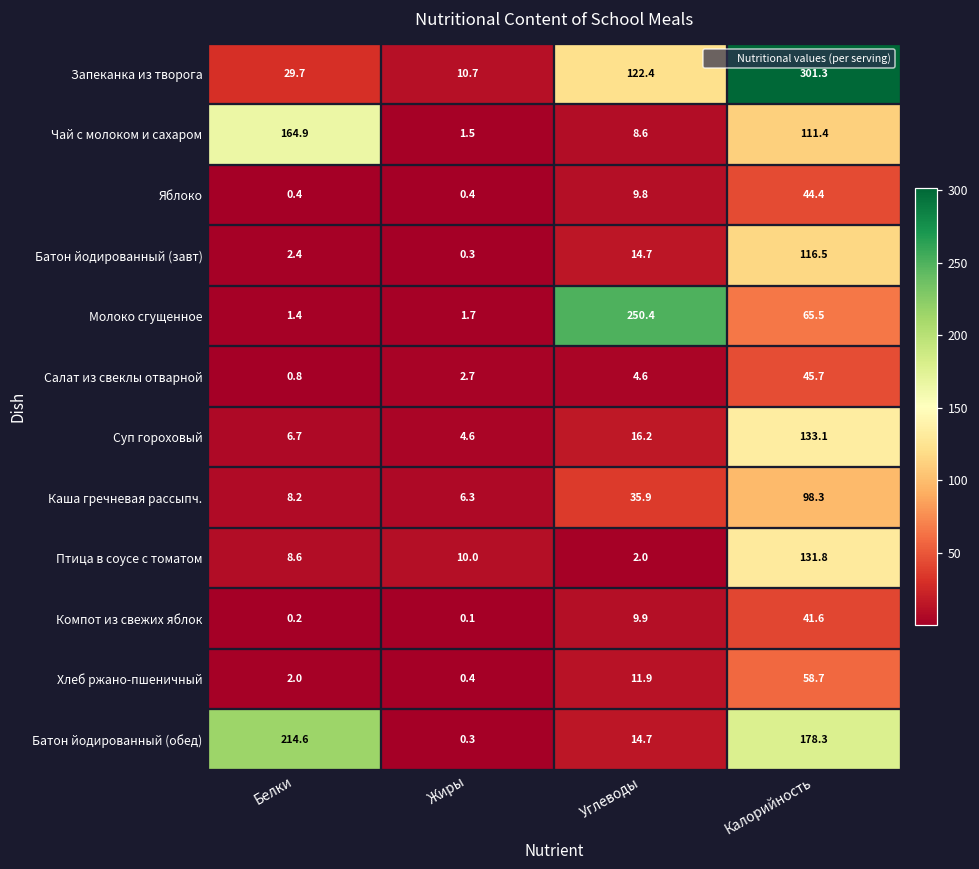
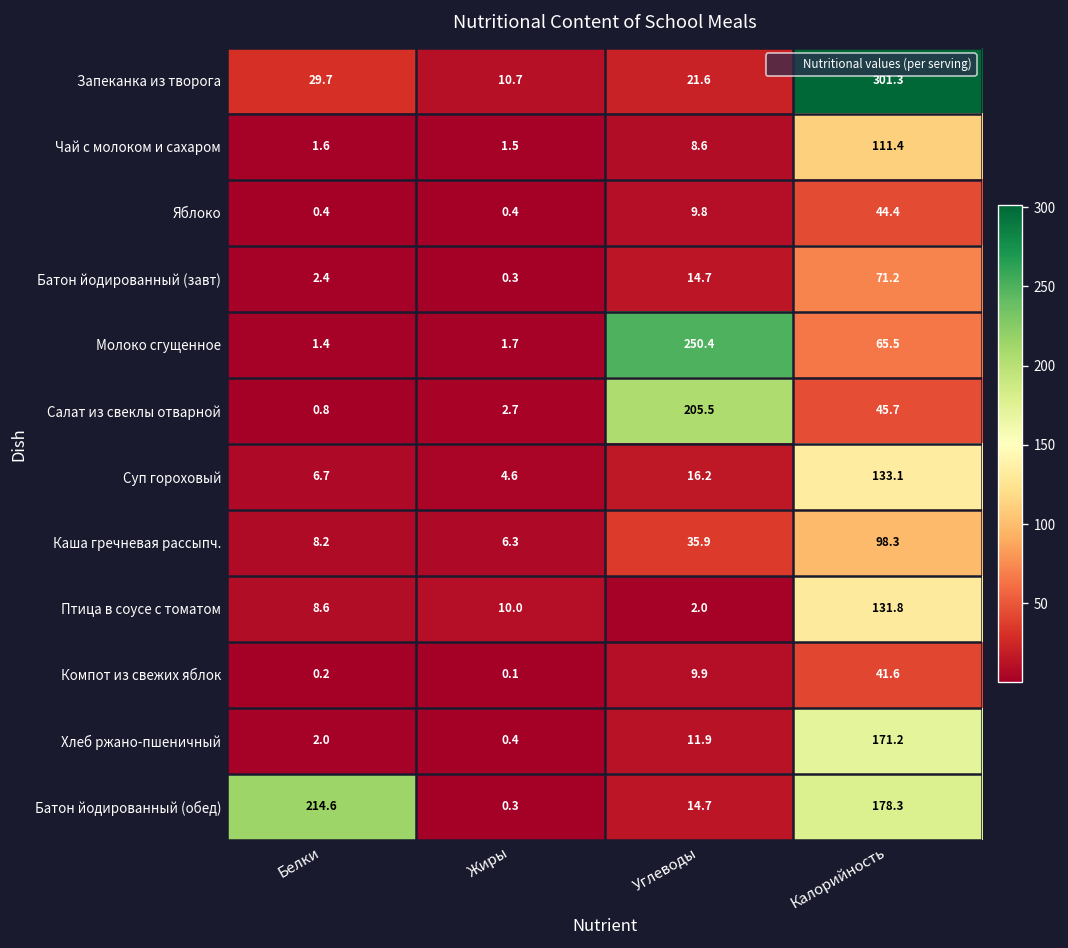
Запеканка из творога, Углеводы: 122.4 -> 21.6
Чай с молоком и сахаром, Белки: 164.9 -> 1.6
Батон йодированный (завт), Калорийность: 116.5 -> 71.2
Салат из свеклы отварной, Углеводы: 4.6 -> 205.5
Хлеб ржано-пшеничный, Калорийность: 58.7 -> 171.2
